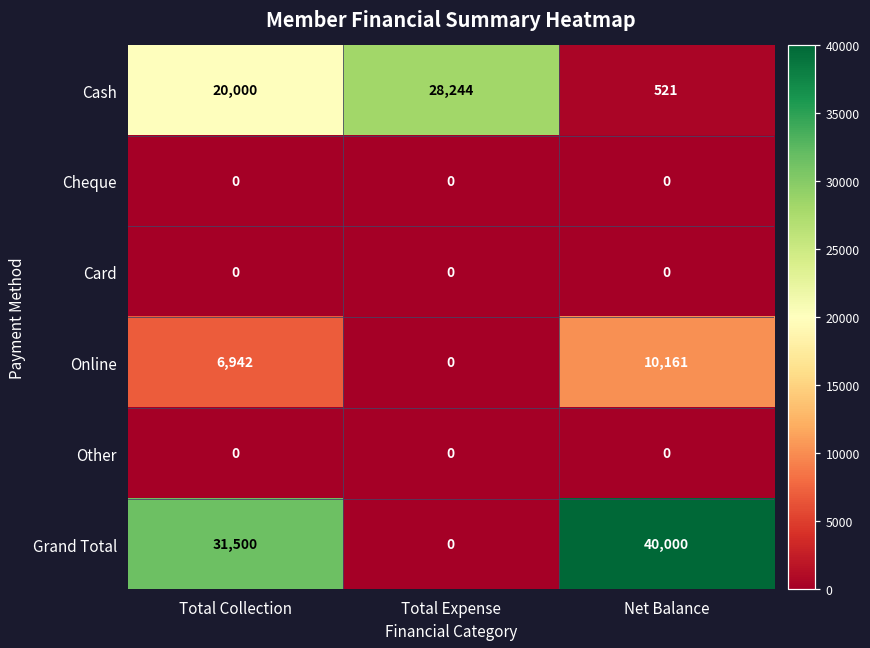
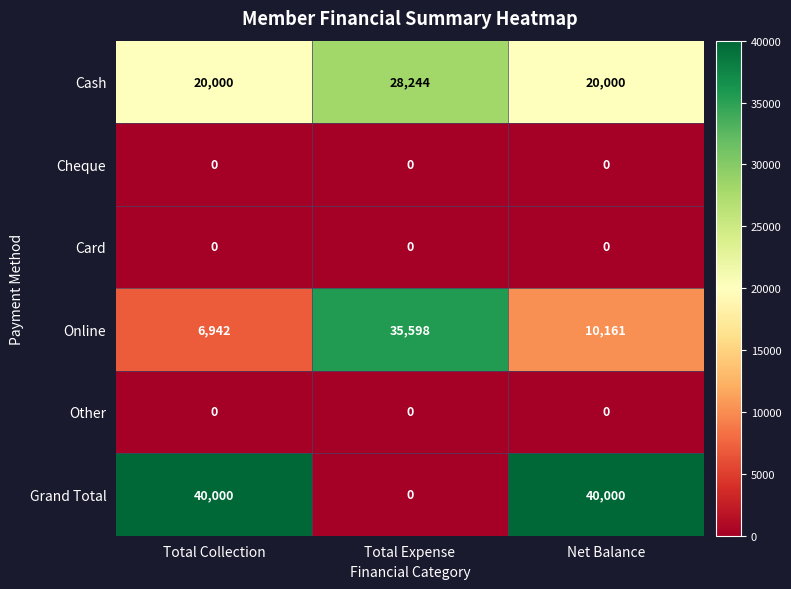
Cash, Net Balance: 521 -> 20,000
Online, Total Expense: 0 -> 35,598
Grand Total, Total Collection: 31,500 -> 40,000
